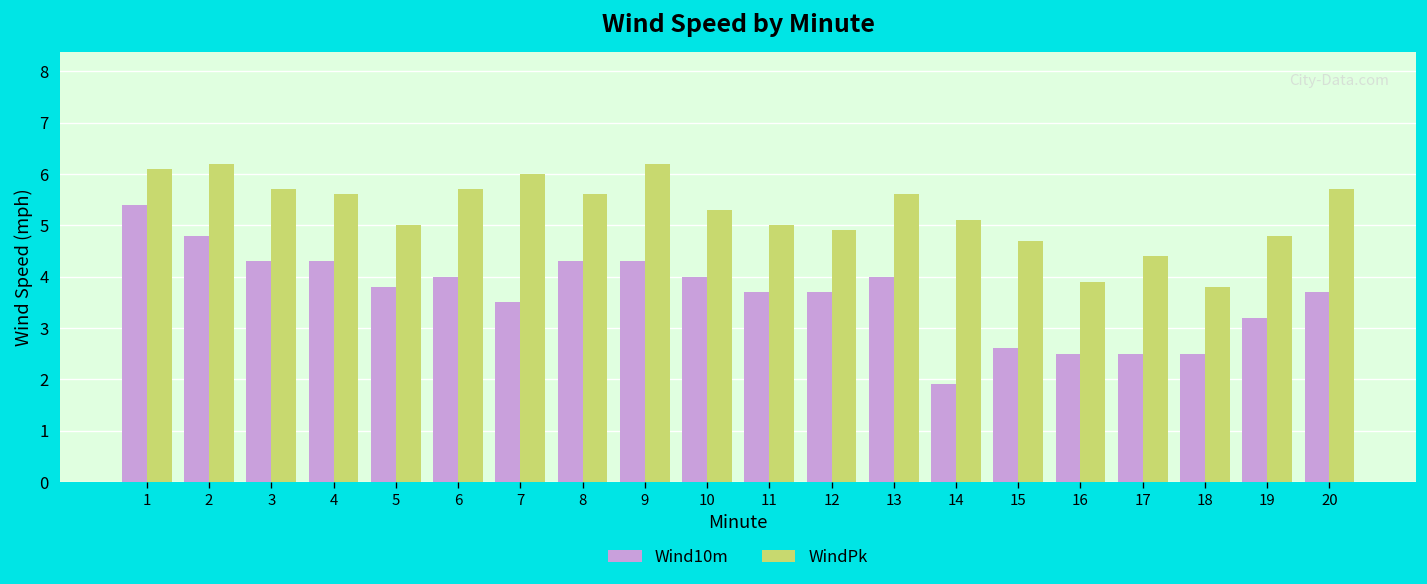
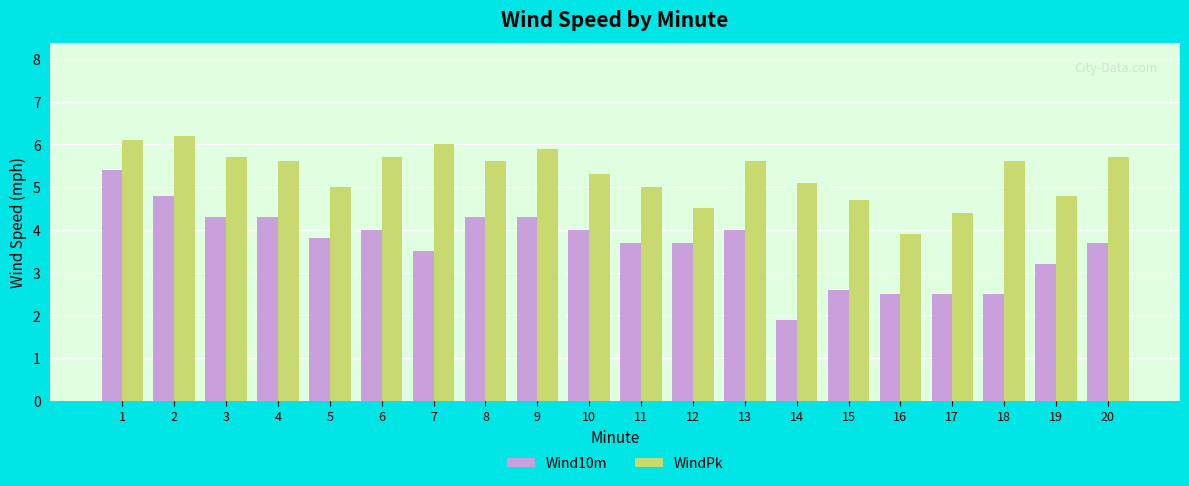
WindPk, 9: 6.2 -> 5.9
WindPk, 12: 4.9 -> 4.5
WindPk, 18: 3.8 -> 5.6
